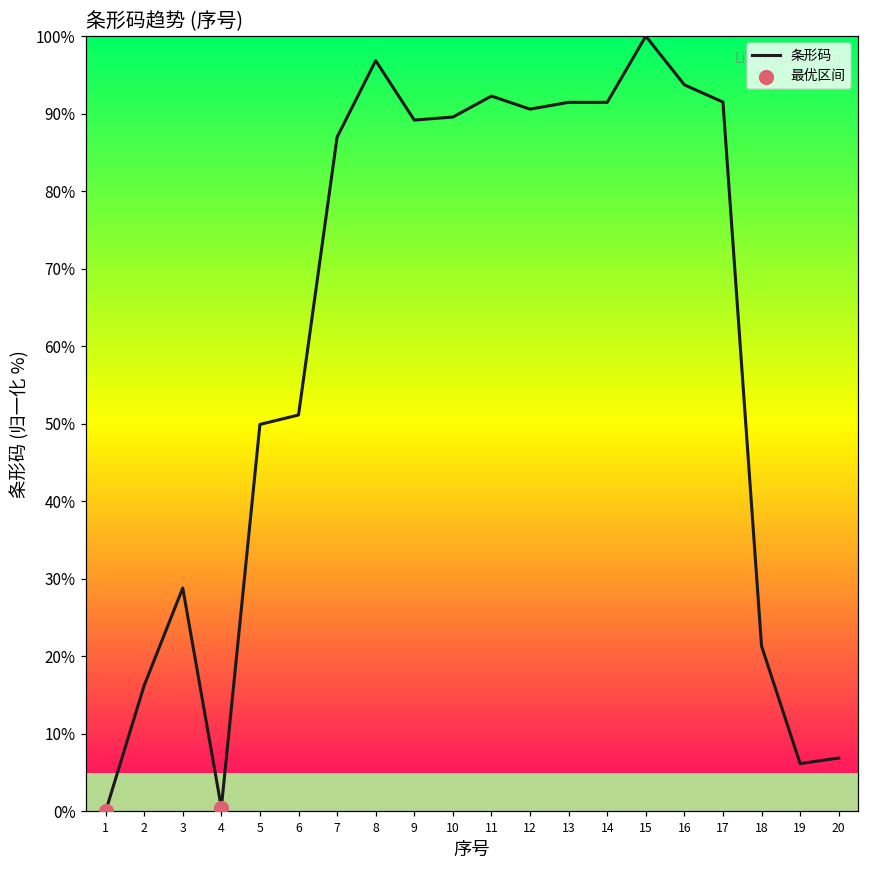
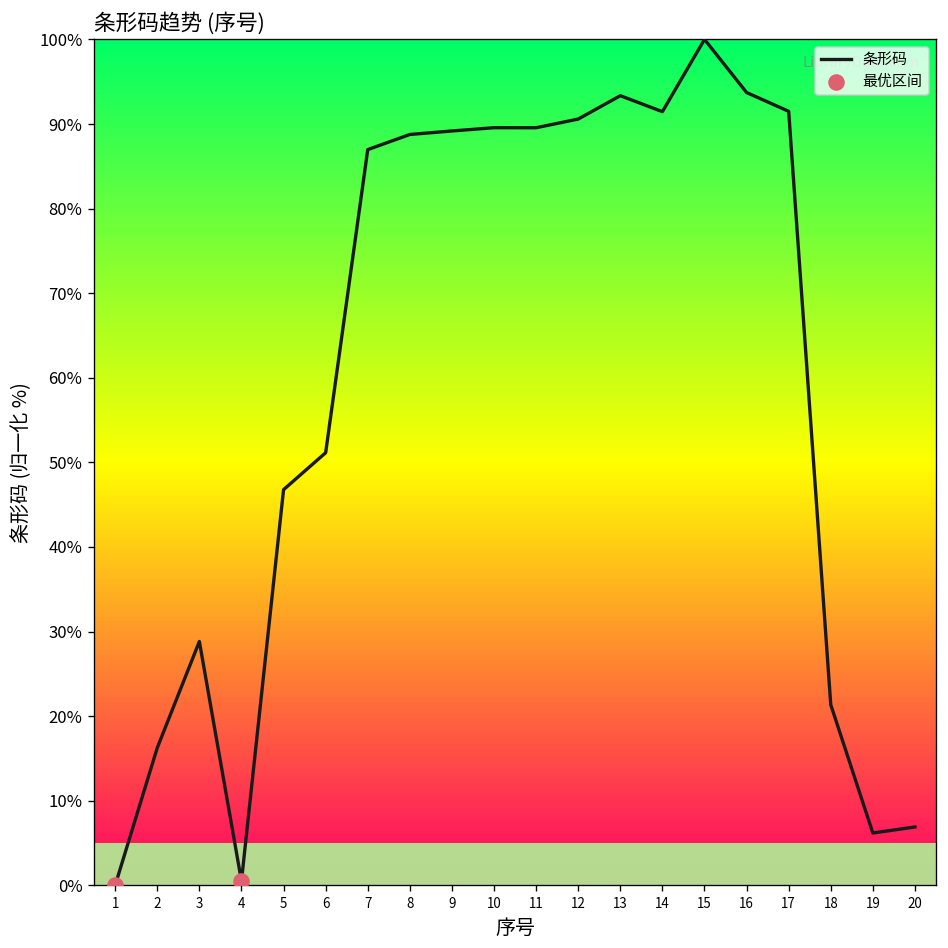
条形码, 5: 50% -> 47%
条形码, 8: 97% -> 89%
条形码, 11: 92% -> 90%
条形码, 13: 91% -> 93%
